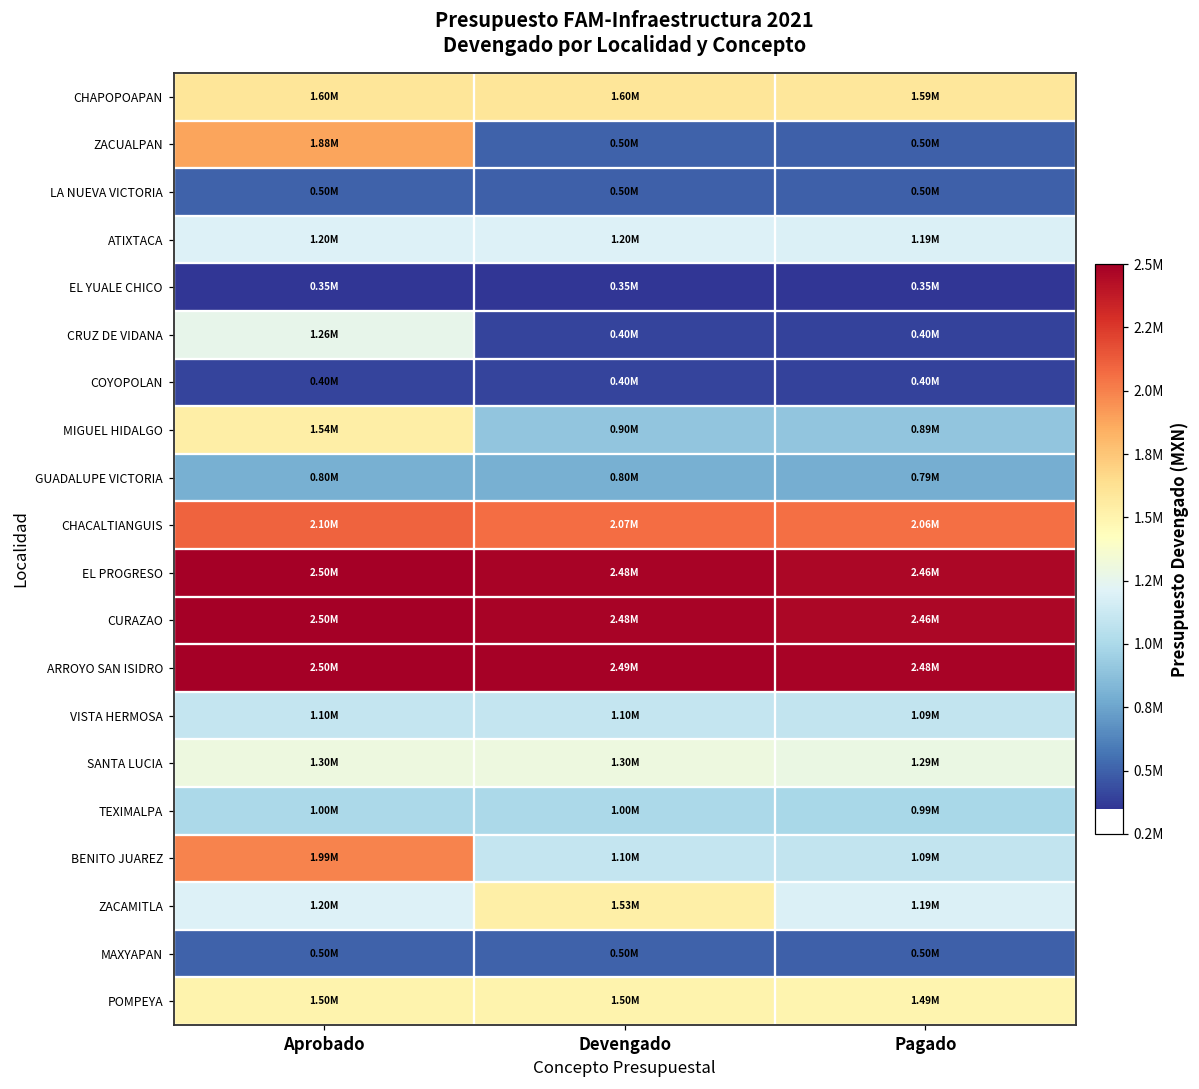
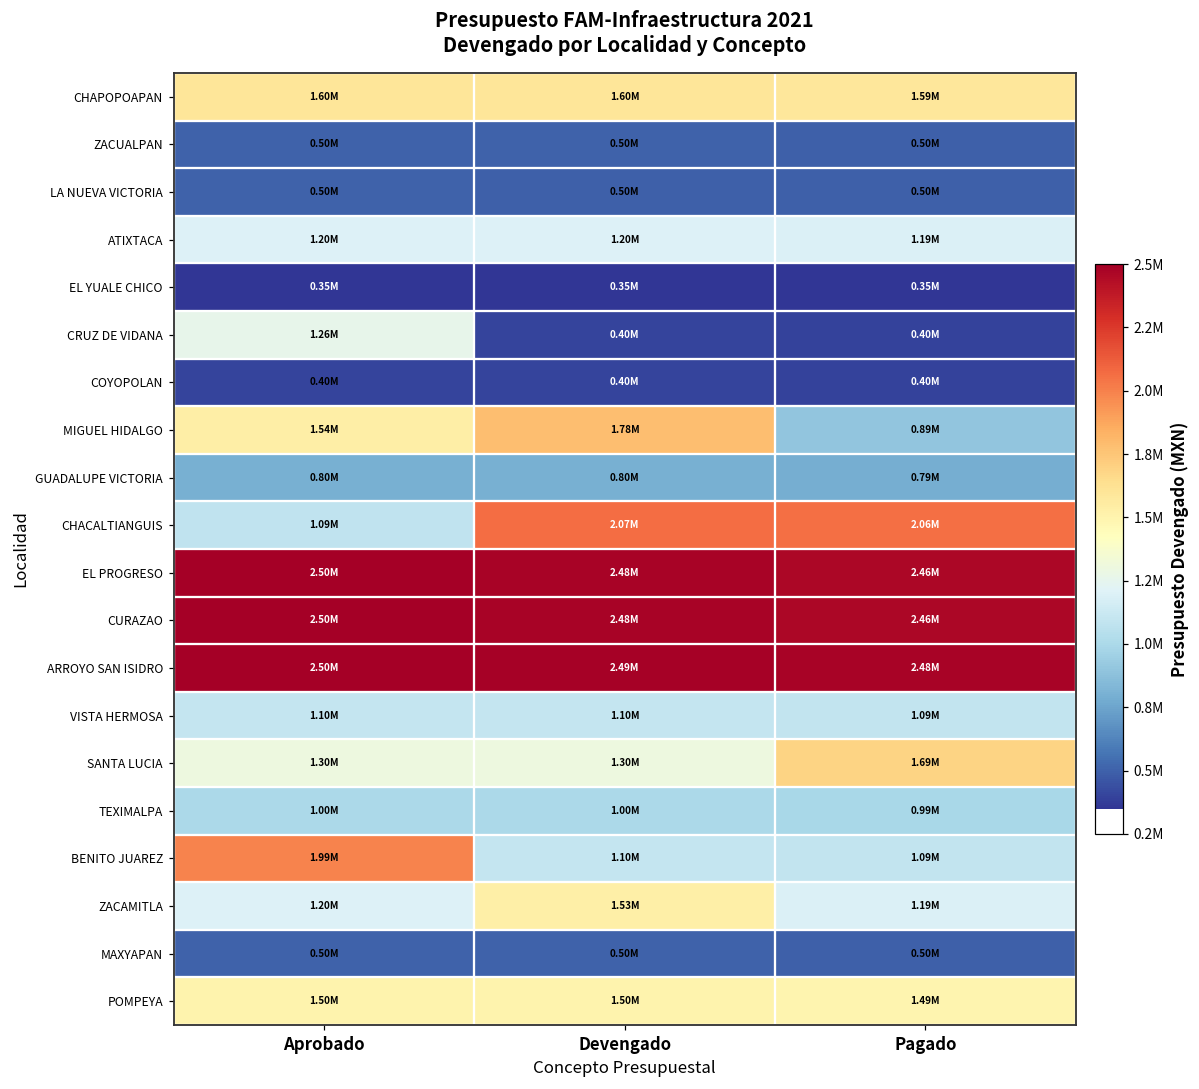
ZACUALPAN, Aprobado: 1.88M -> 0.50M
MIGUEL HIDALGO, Devengado: 0.90M -> 1.78M
CHACALTIANGUIS, Aprobado: 2.10M -> 1.09M
SANTA LUCIA, Pagado: 1.29M -> 1.69M
